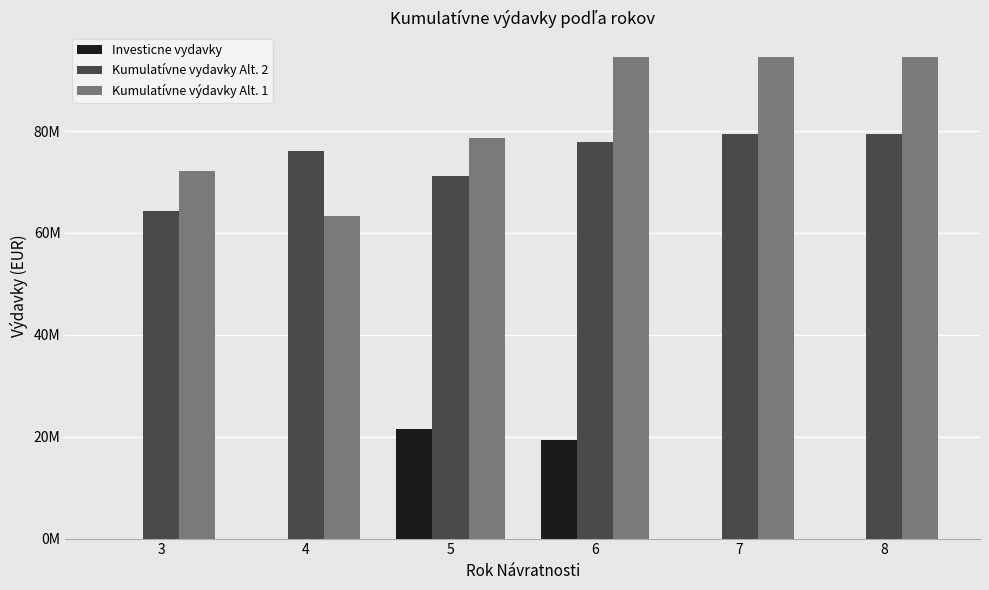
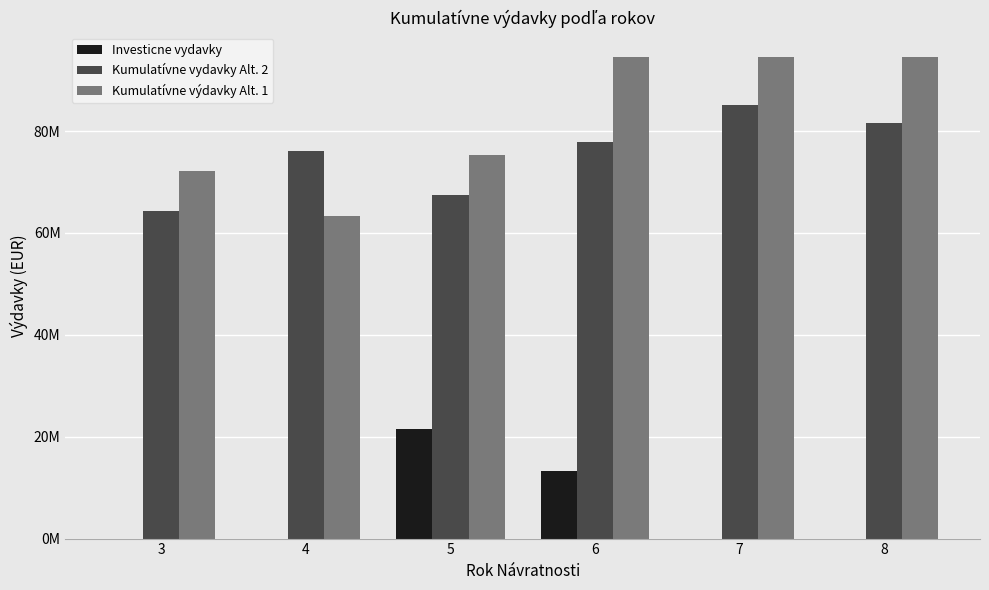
Kumulatívne vydavky Alt. 2, 5: 71000000 -> 67000000
Kumulatívne výdavky Alt. 1, 5: 79000000 -> 75000000
Investicne vydavky, 6: 19000000 -> 13000000
Kumulatívne vydavky Alt. 2, 7: 80000000 -> 85000000
Kumulatívne vydavky Alt. 2, 8: 80000000 -> 82000000
